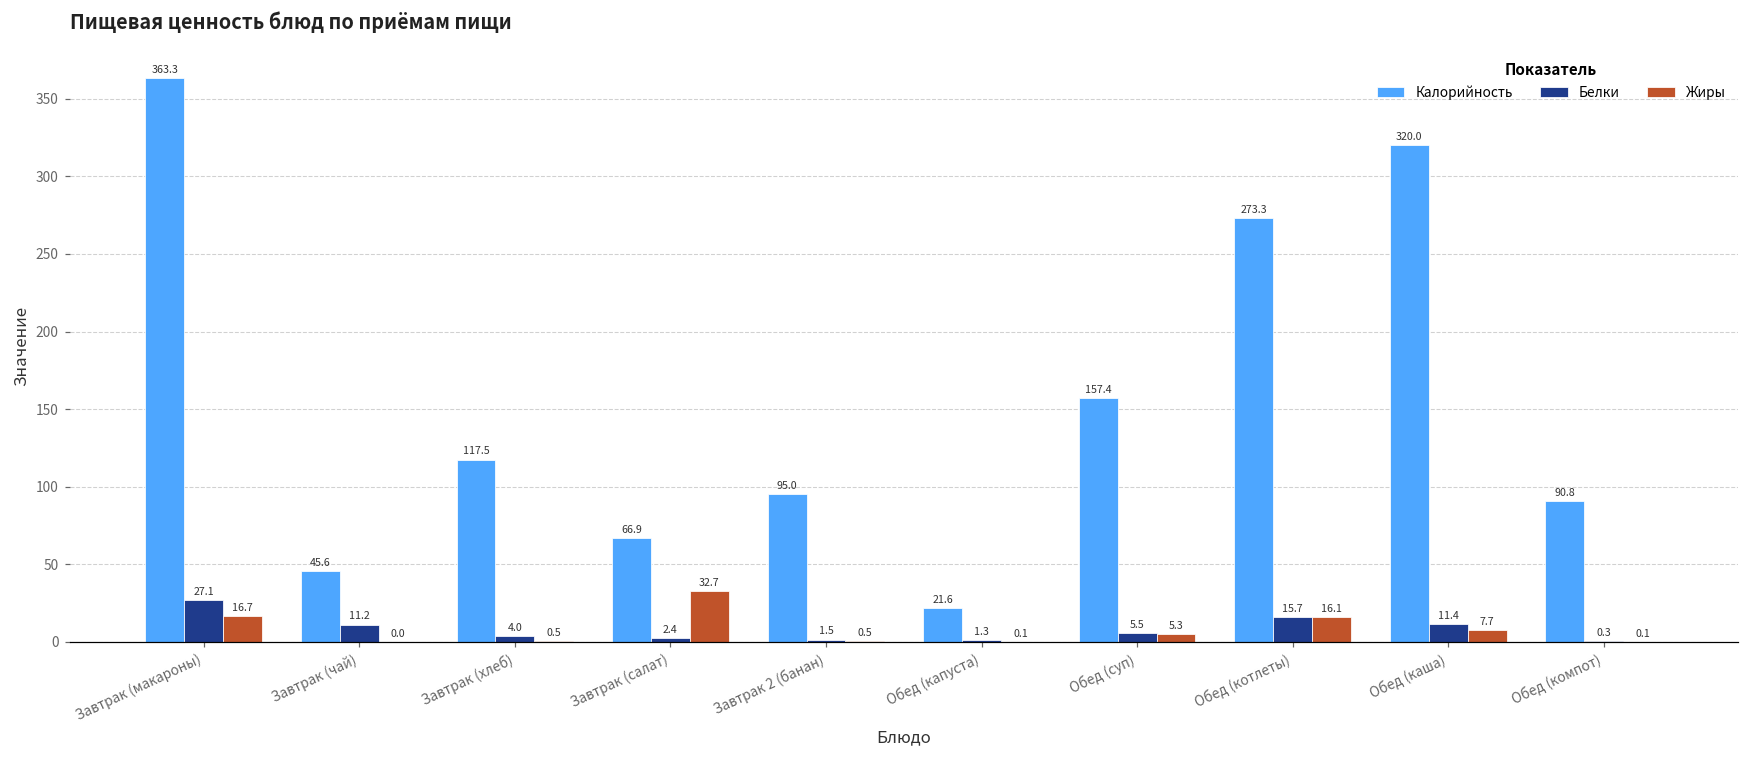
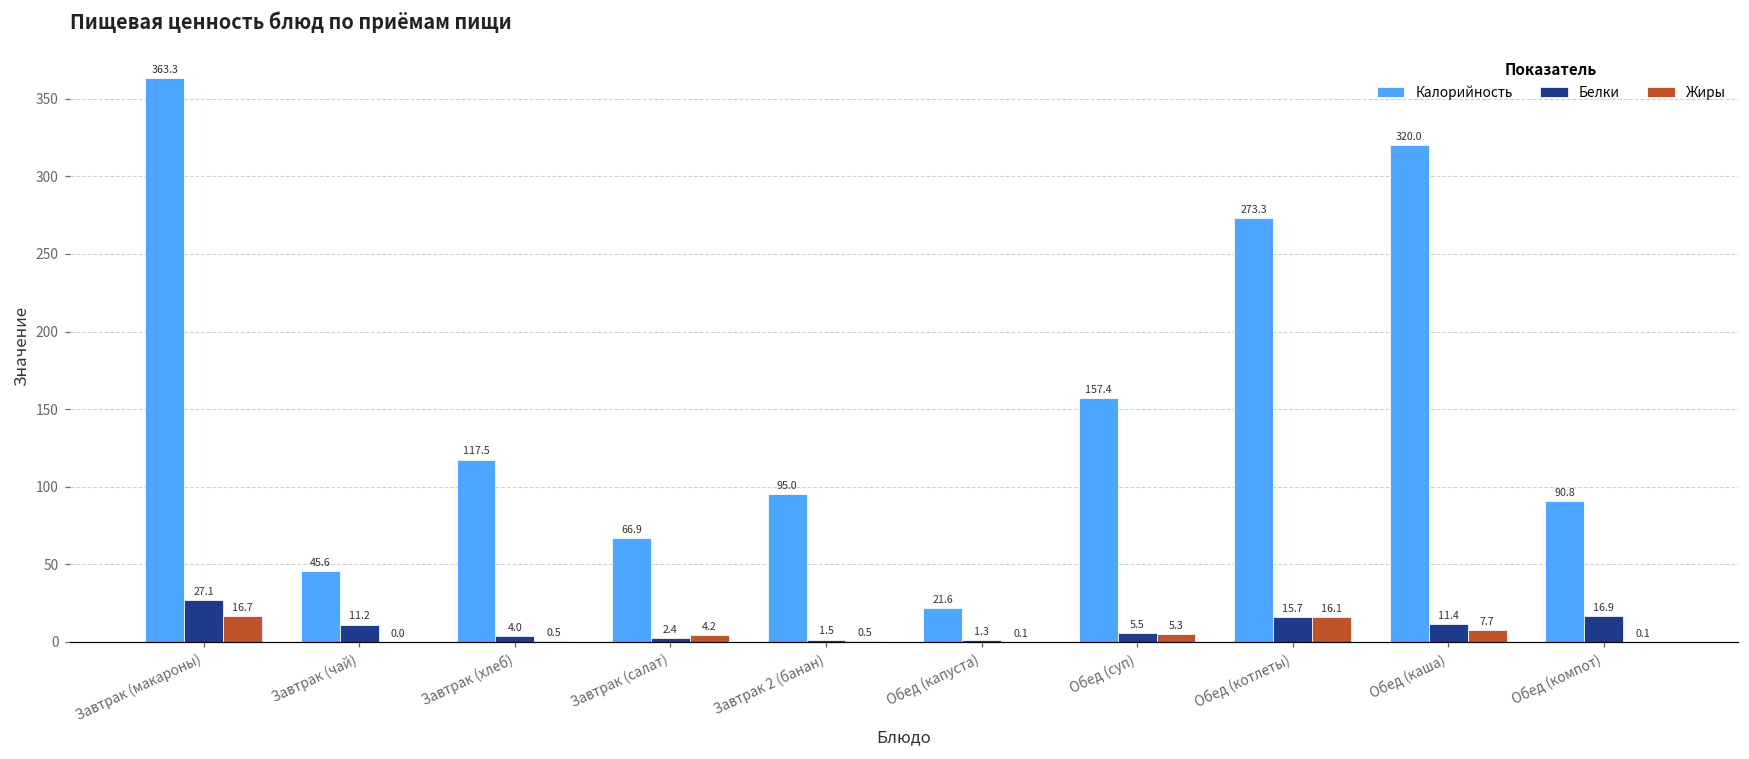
Жиры, Завтрак (салат): 32.7 -> 4.2
Белки, Обед (компот): 0.3 -> 16.9
